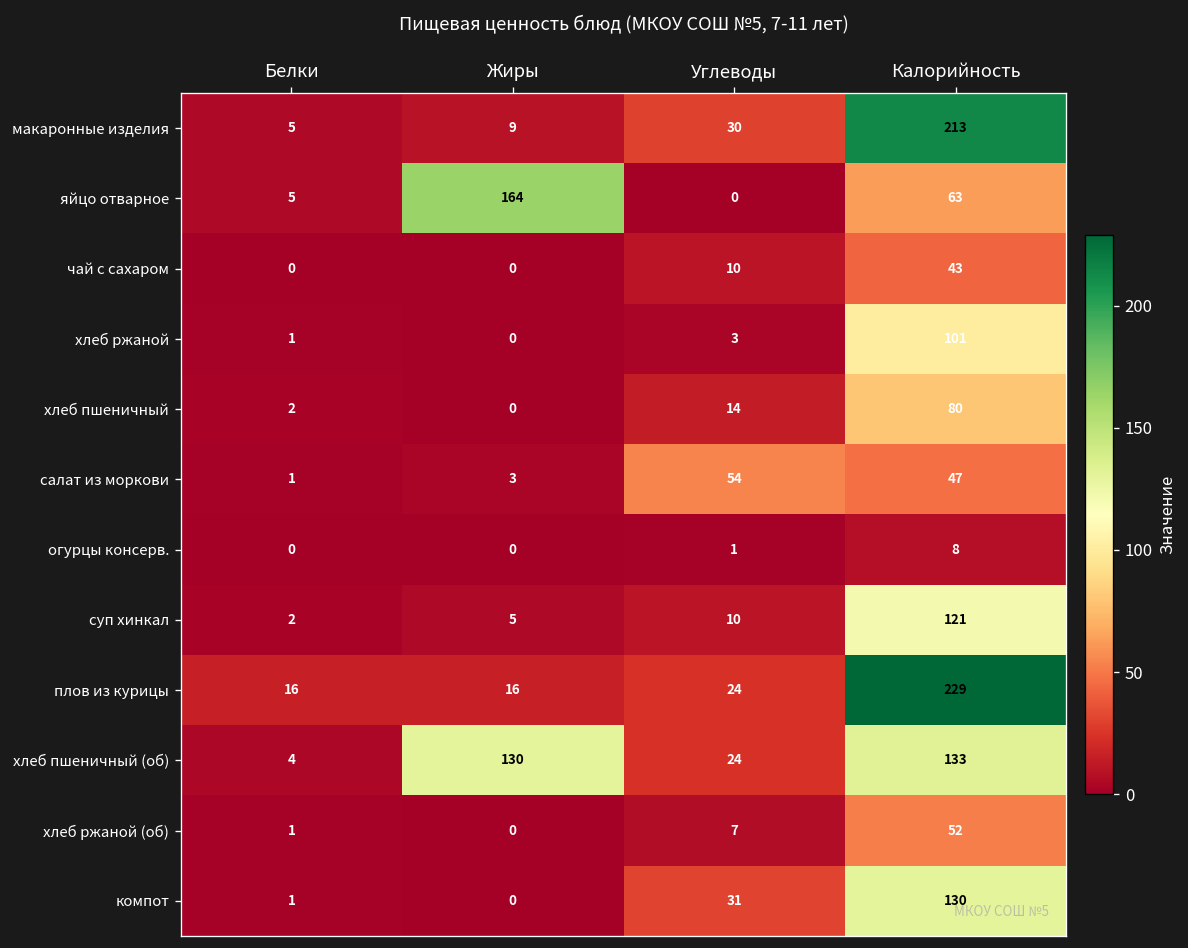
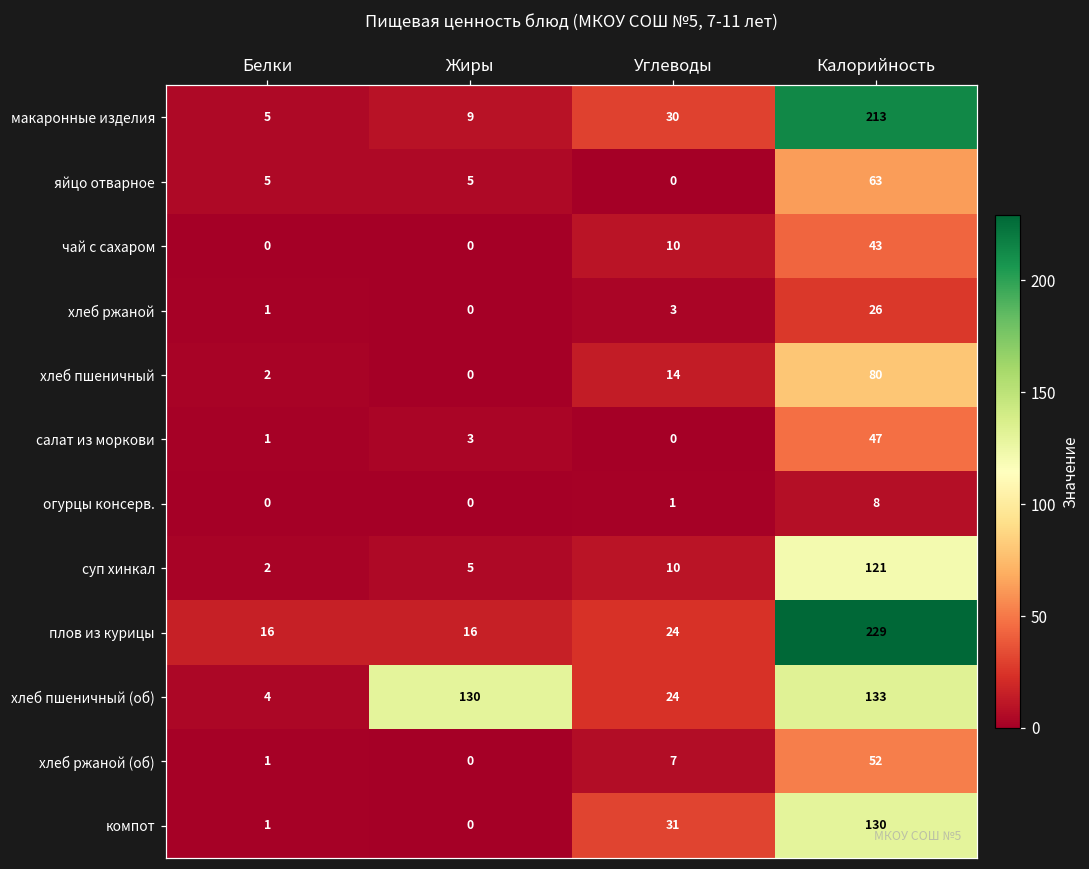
яйцо отварное, Жиры: 164 -> 5
хлеб ржаной, Калорийность: 101 -> 26
салат из моркови, Углеводы: 54 -> 0
